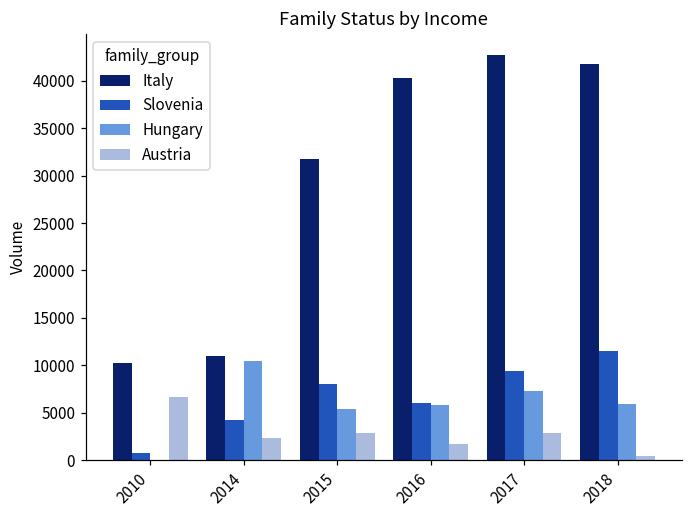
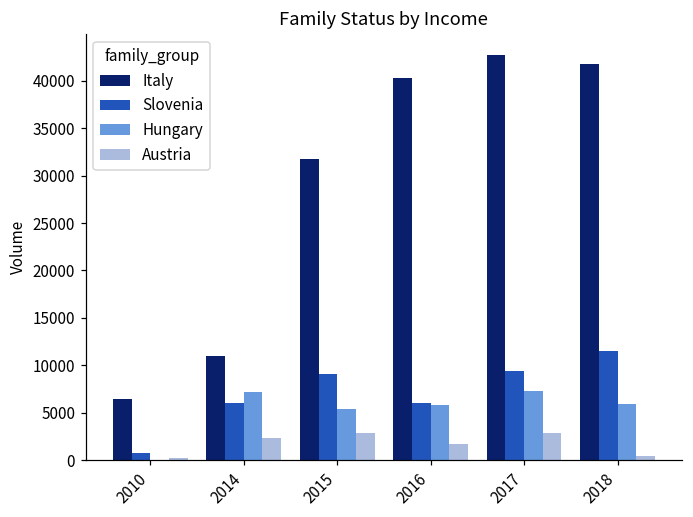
Italy, 2010: 10000 -> 6000
Austria, 2010: 7000 -> 0
Slovenia, 2014: 4000 -> 6000
Hungary, 2014: 10000 -> 7000
Slovenia, 2015: 8000 -> 9000
